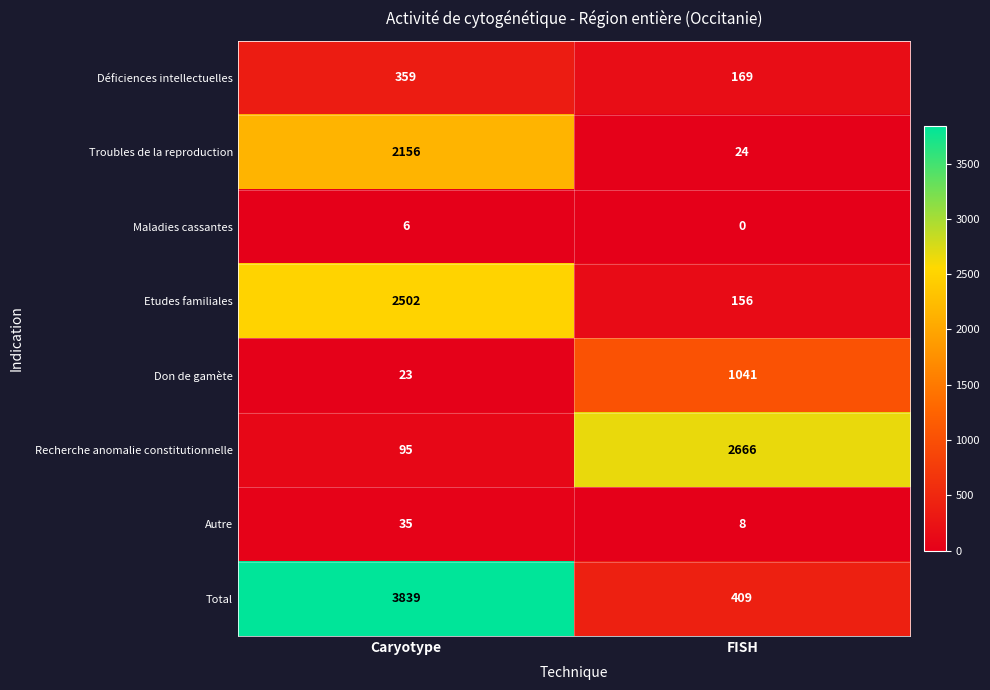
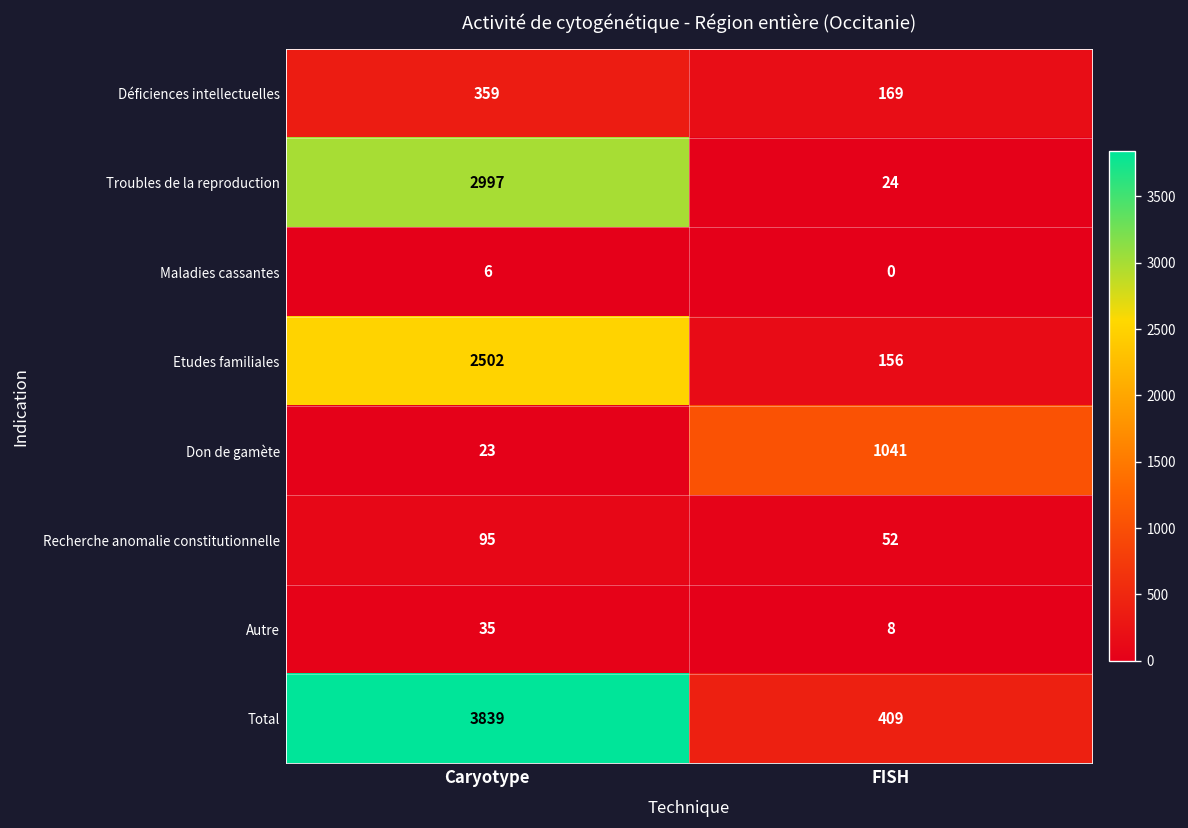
Troubles de la reproduction, Caryotype: 2156 -> 2997
Recherche anomalie constitutionnelle, FISH: 2666 -> 52
